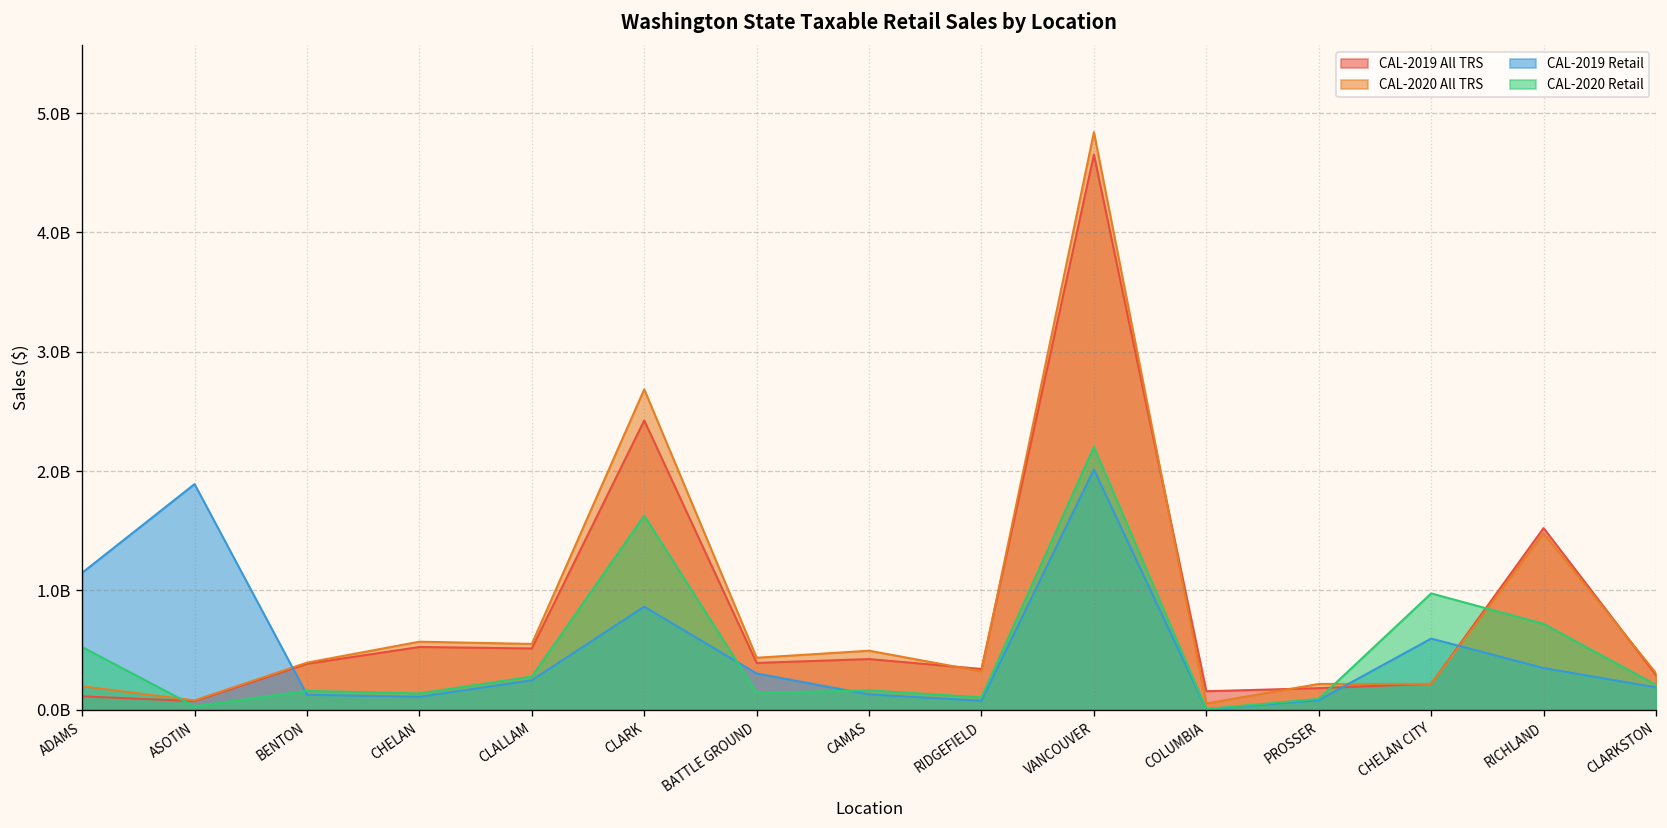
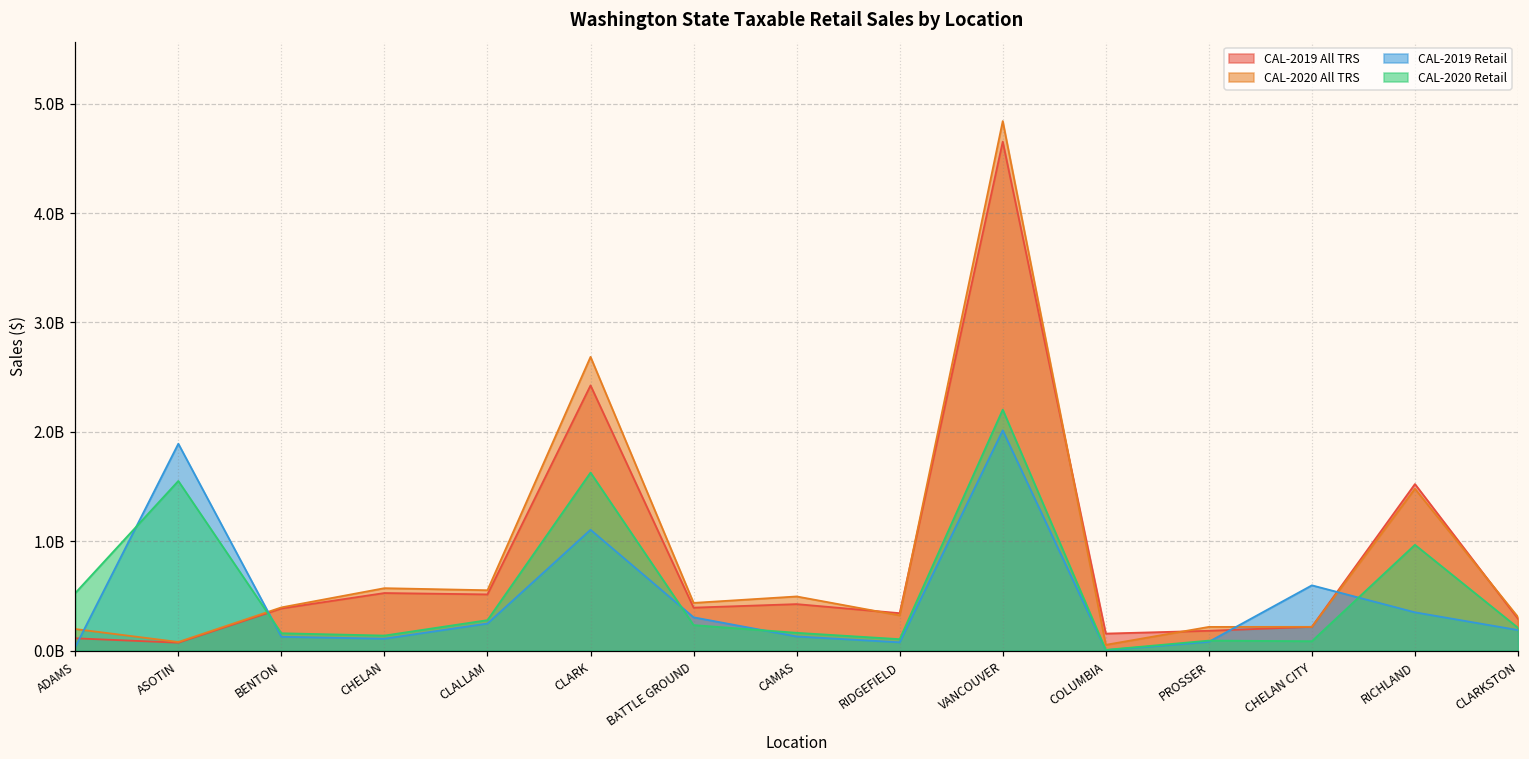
CAL-2019 Retail, ADAMS: 1100000000 -> 0
CAL-2020 Retail, ASOTIN: 0 -> 1600000000
CAL-2019 Retail, CLARK: 900000000 -> 1100000000
CAL-2020 Retail, BATTLE GROUND: 100000000 -> 200000000
CAL-2020 Retail, CHELAN CITY: 1000000000 -> 100000000
CAL-2020 Retail, RICHLAND: 700000000 -> 1000000000
